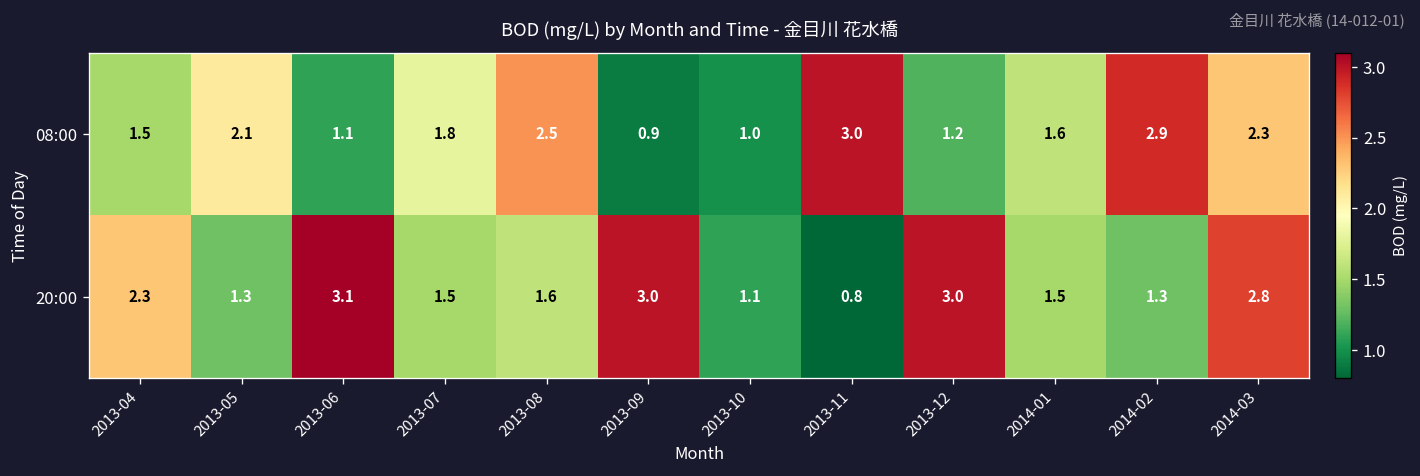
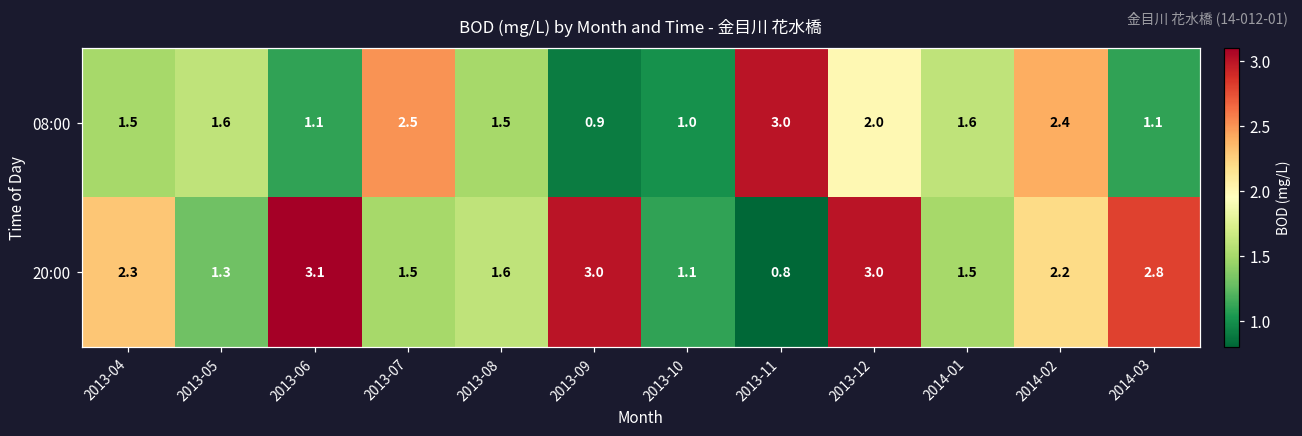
08:00, 2013-05: 2.1 -> 1.6
08:00, 2013-07: 1.8 -> 2.5
08:00, 2013-08: 2.5 -> 1.5
08:00, 2013-12: 1.2 -> 2.0
08:00, 2014-02: 2.9 -> 2.4
08:00, 2014-03: 2.3 -> 1.1
20:00, 2014-02: 1.3 -> 2.2
